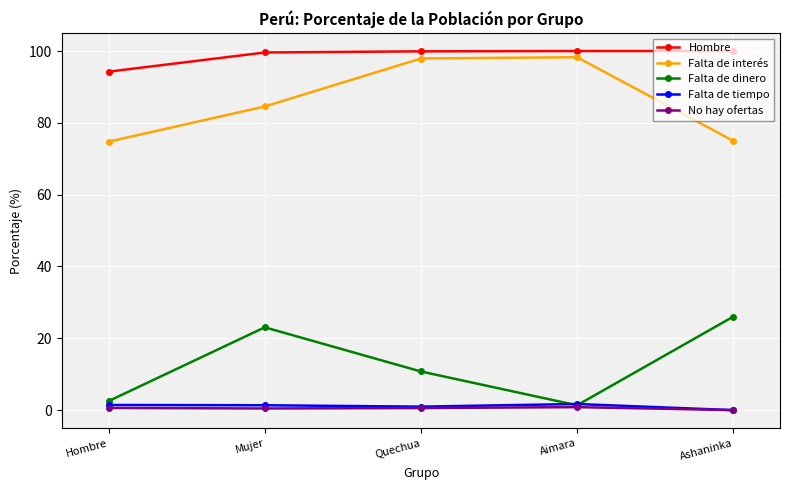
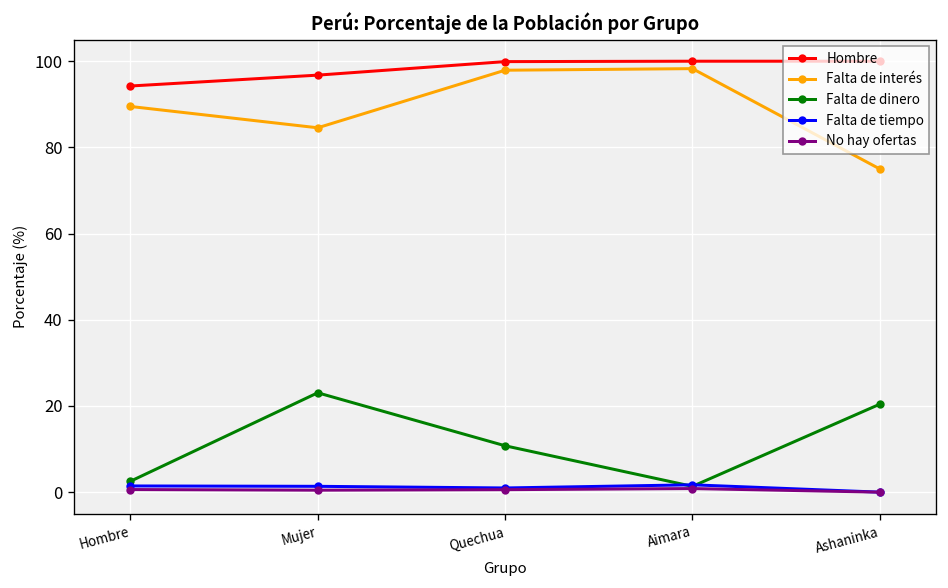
Falta de interés, Hombre: 75 -> 89
Hombre, Mujer: 100 -> 97
Falta de dinero, Ashaninka: 26 -> 20
